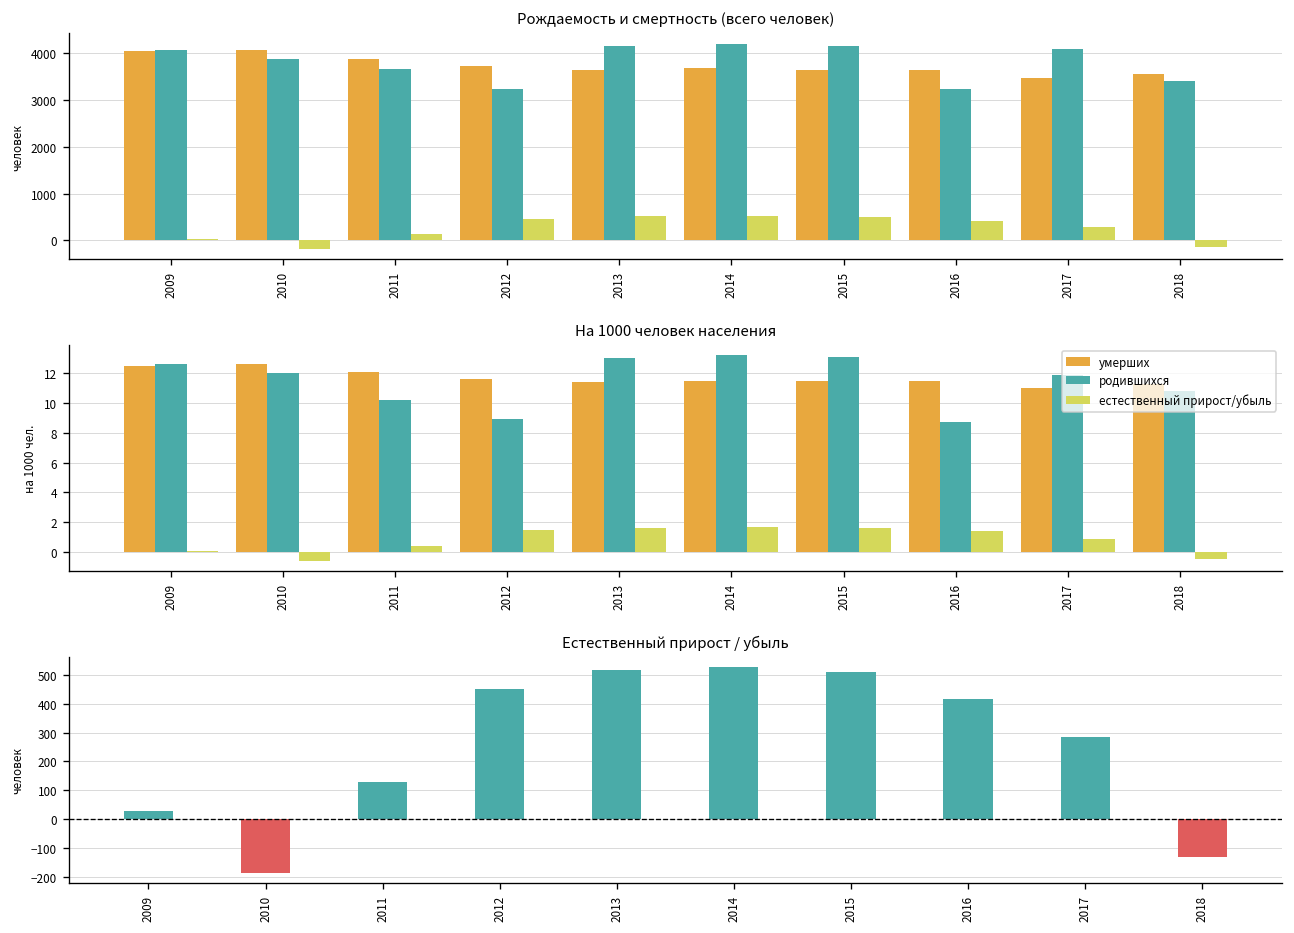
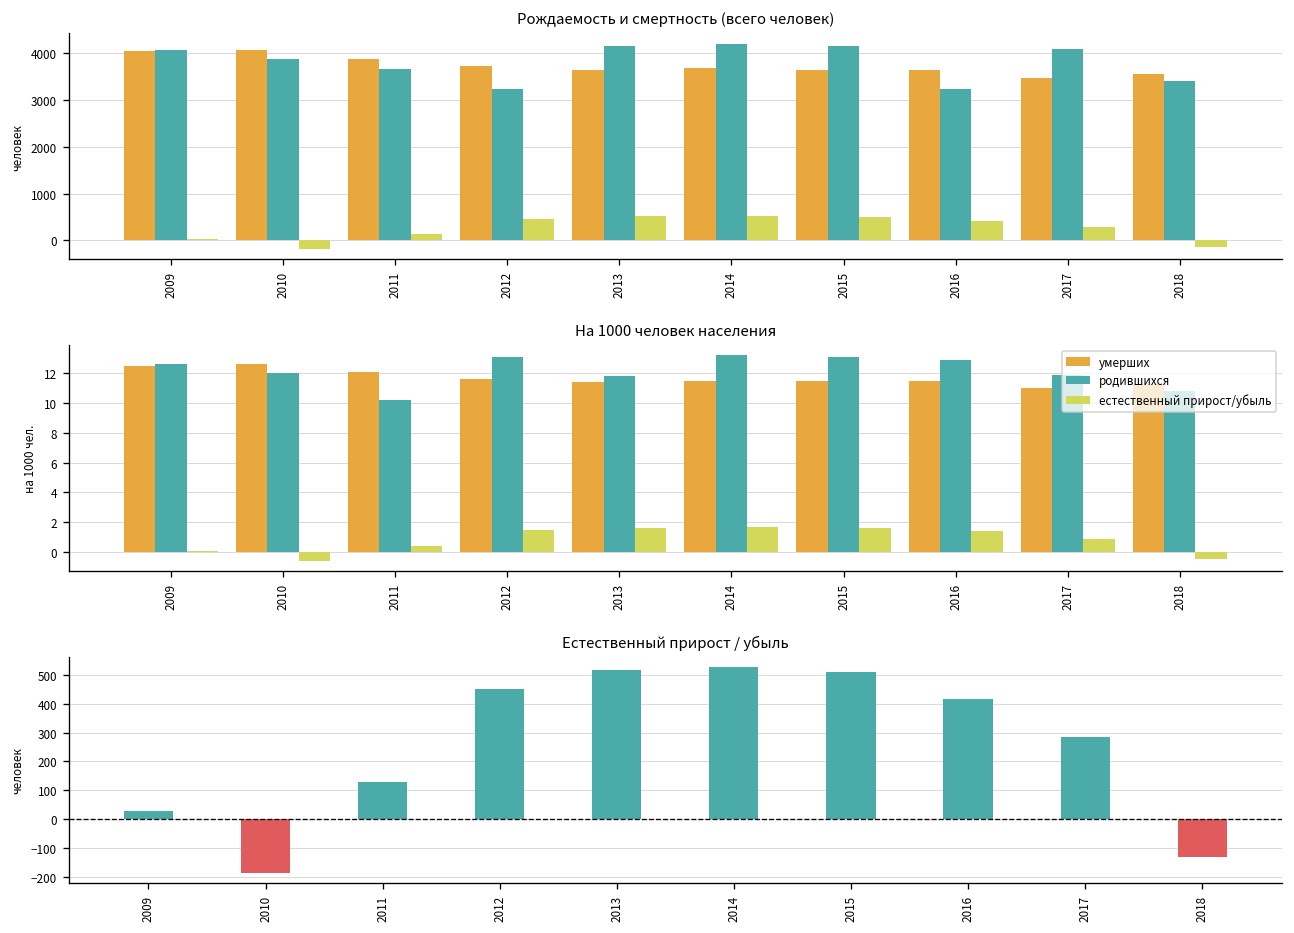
На 1000 человек населения, родившихся, 2012: 8.9 -> 13.1
На 1000 человек населения, родившихся, 2013: 13.0 -> 11.8
На 1000 человек населения, родившихся, 2016: 8.7 -> 12.9
